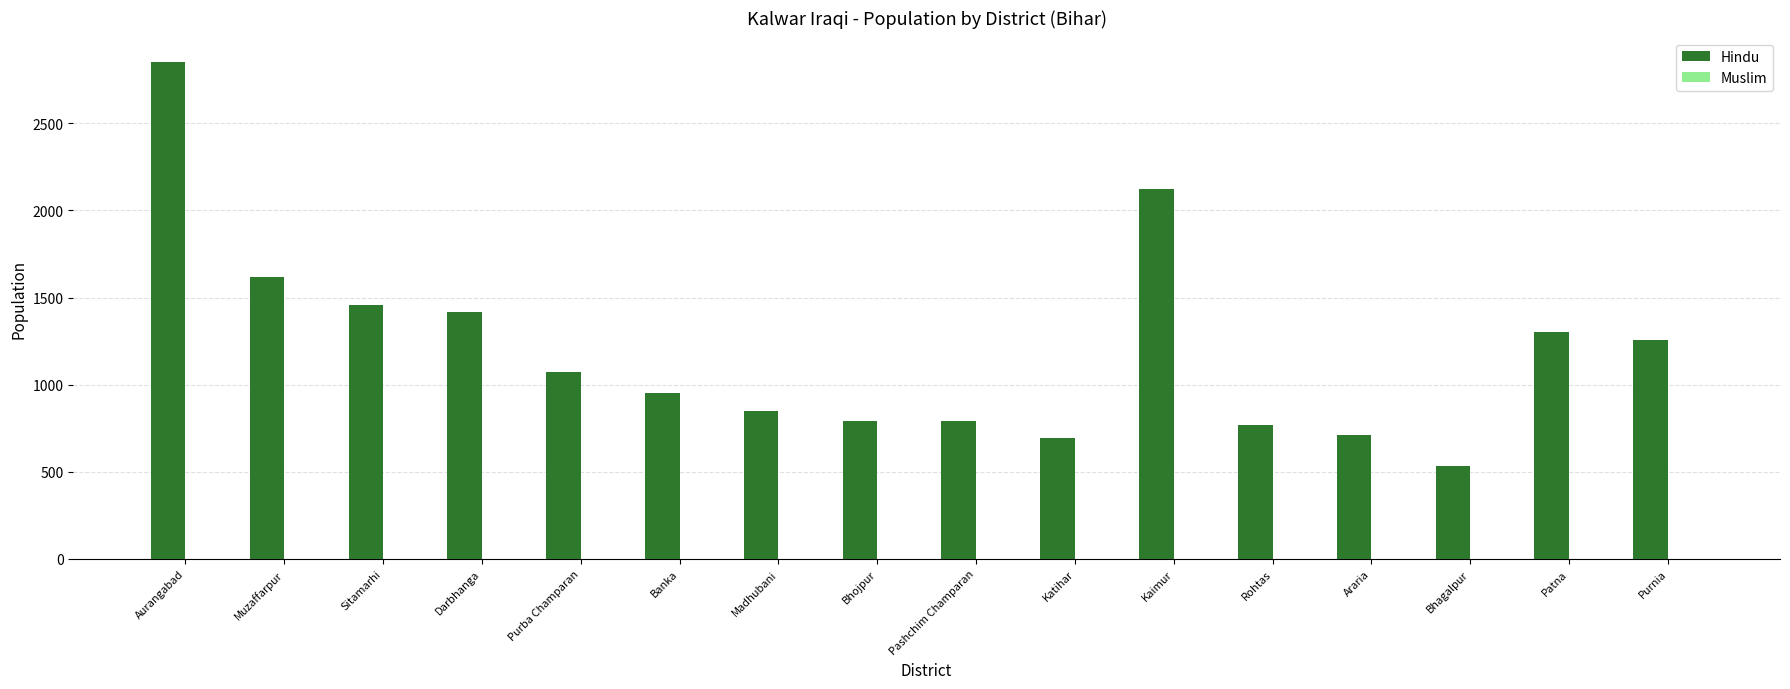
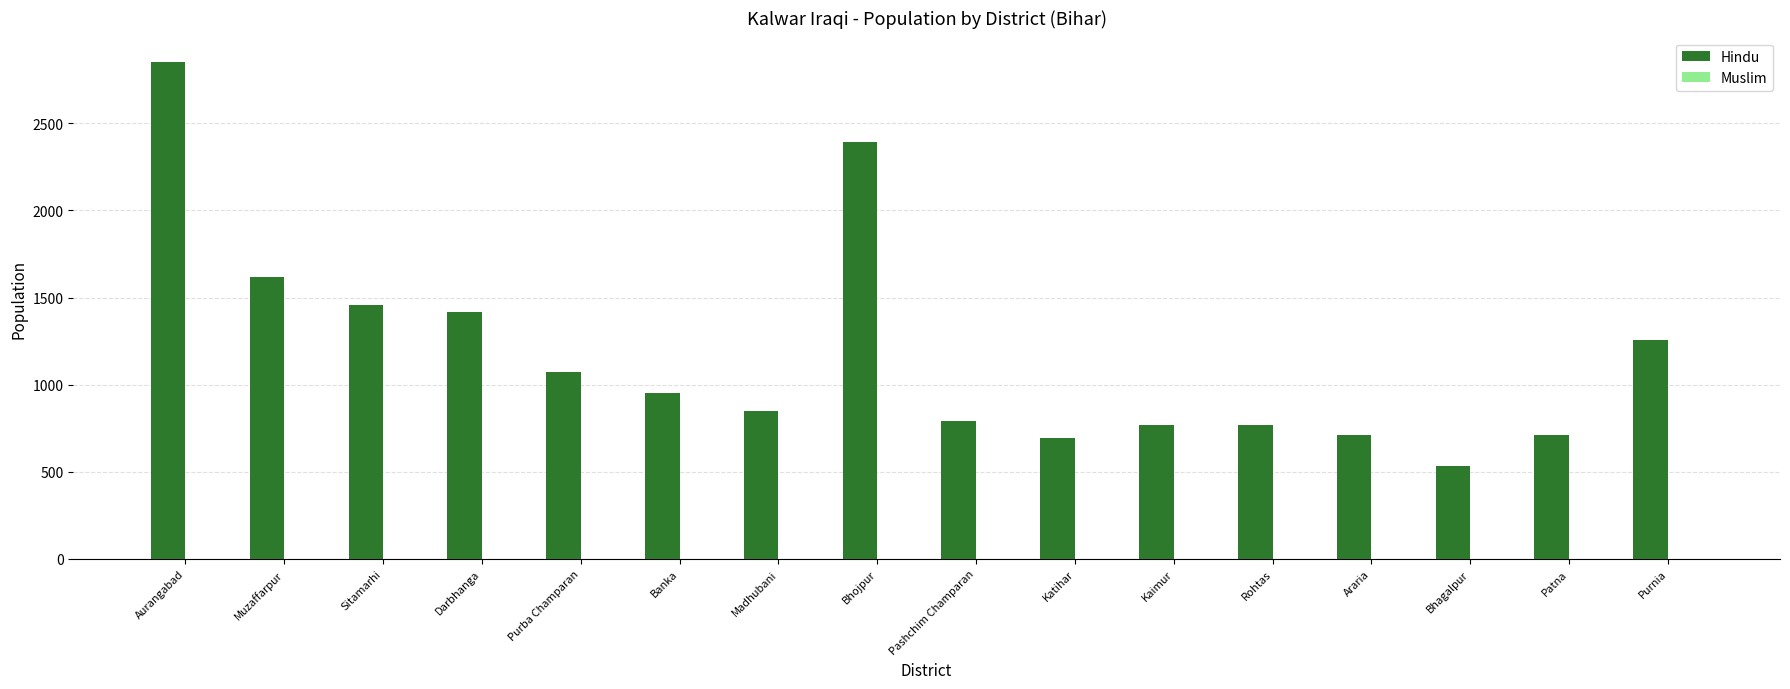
Hindu, Bhojpur: 790 -> 2390
Hindu, Kaimur: 2130 -> 770
Hindu, Patna: 1300 -> 710
